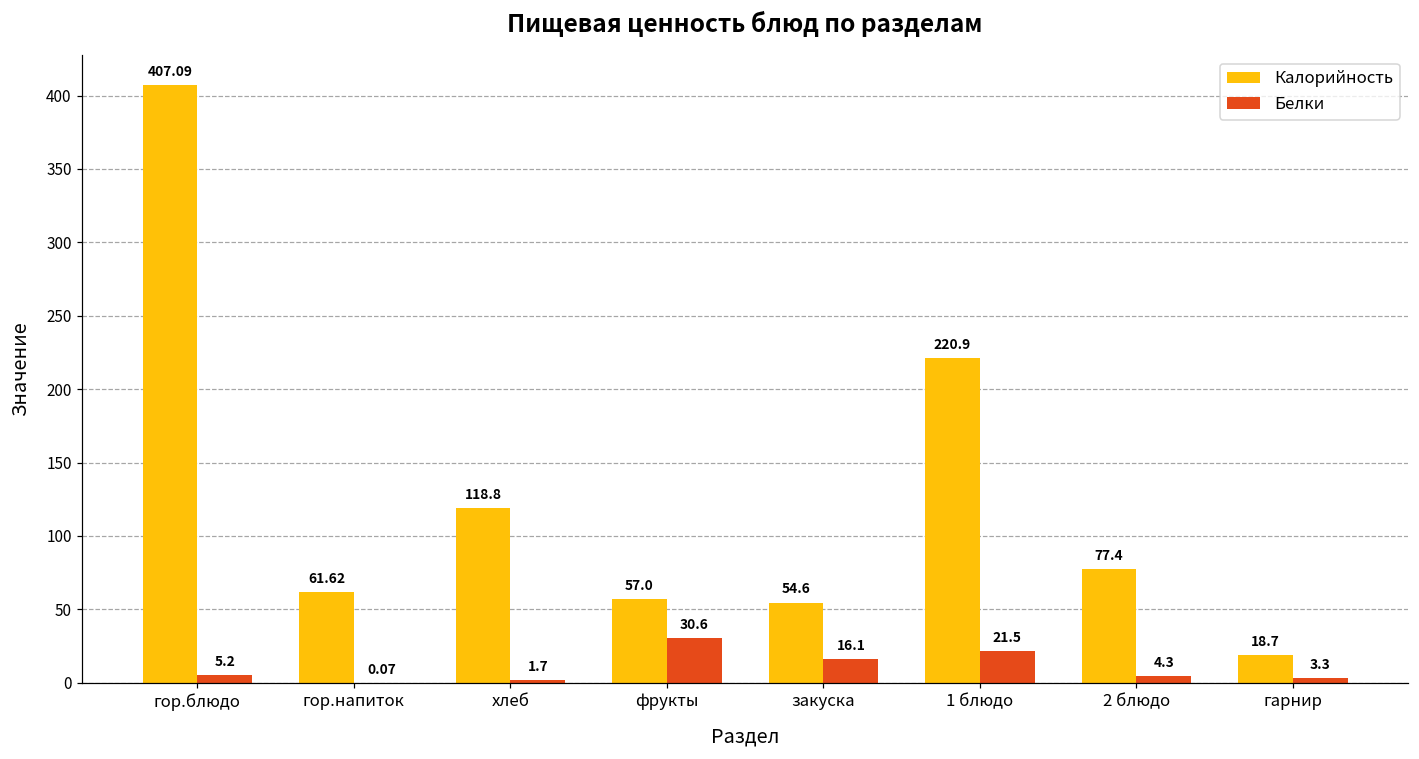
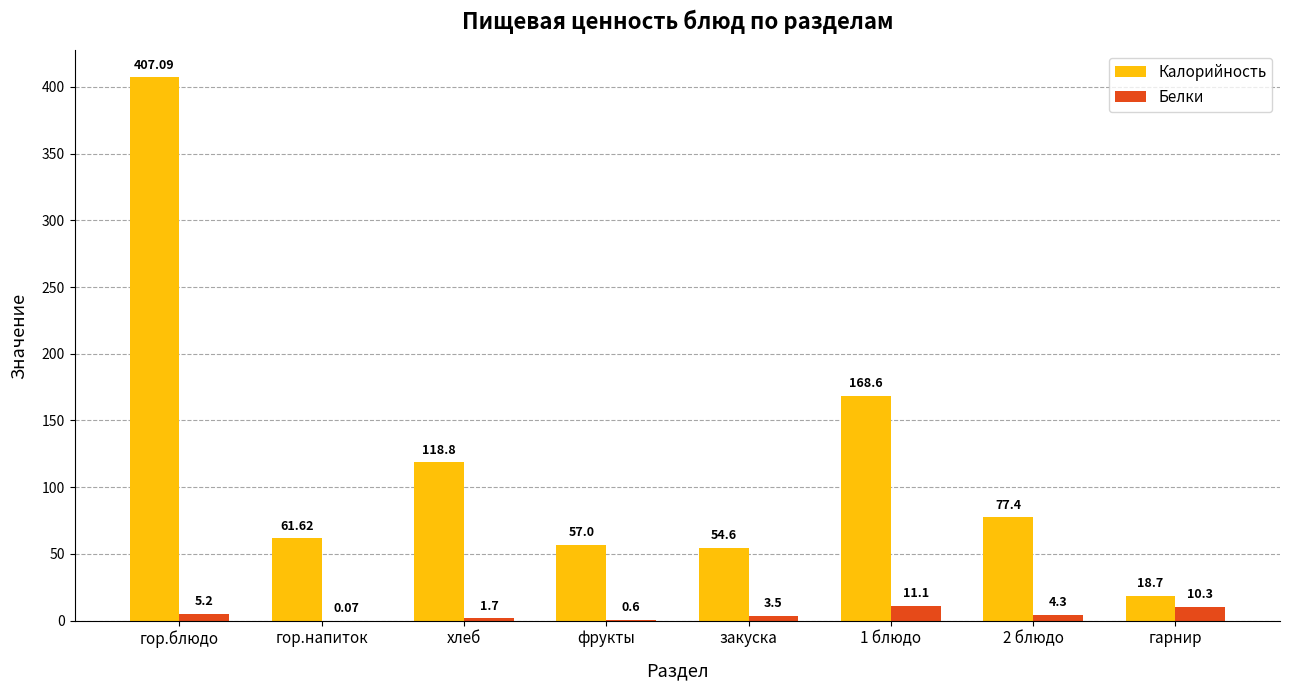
Белки, фрукты: 30.6 -> 0.6
Белки, закуска: 16.1 -> 3.5
Калорийность, 1 блюдо: 220.9 -> 168.6
Белки, 1 блюдо: 21.5 -> 11.1
Белки, гарнир: 3.3 -> 10.3
